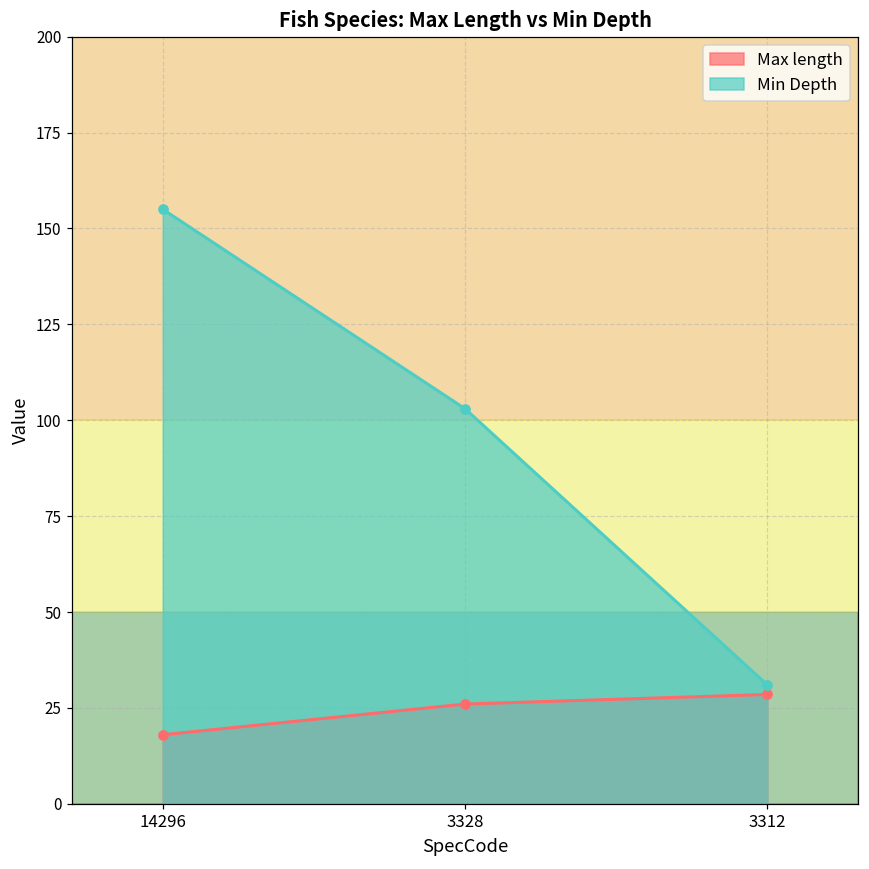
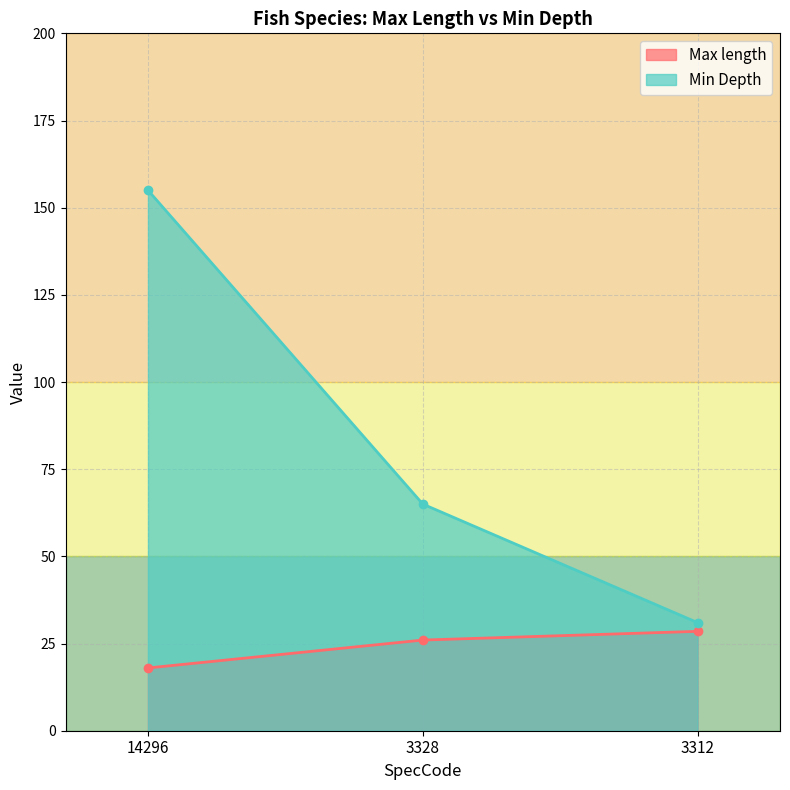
Min Depth, 3328: 103 -> 65
